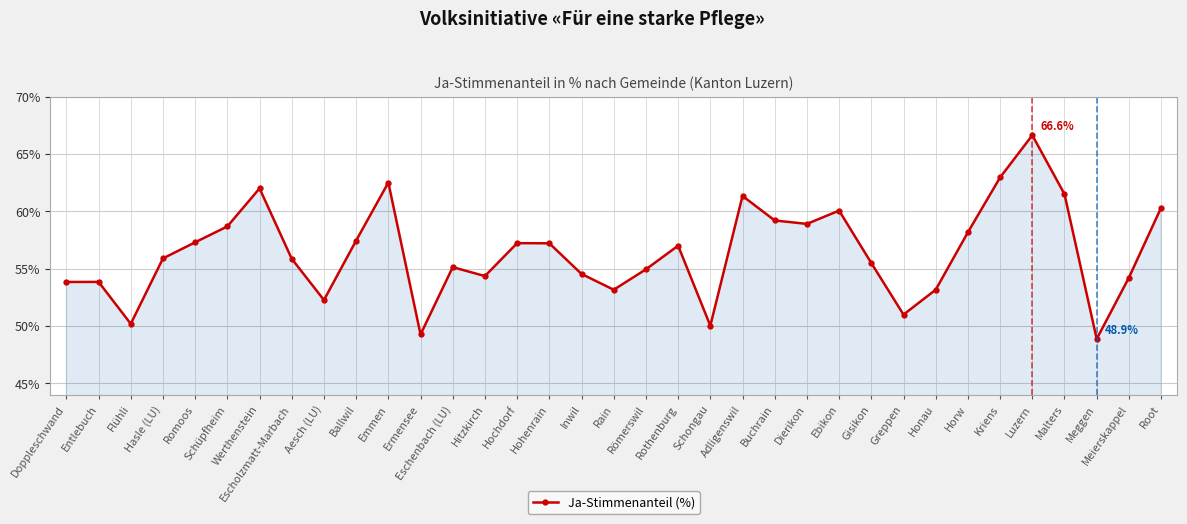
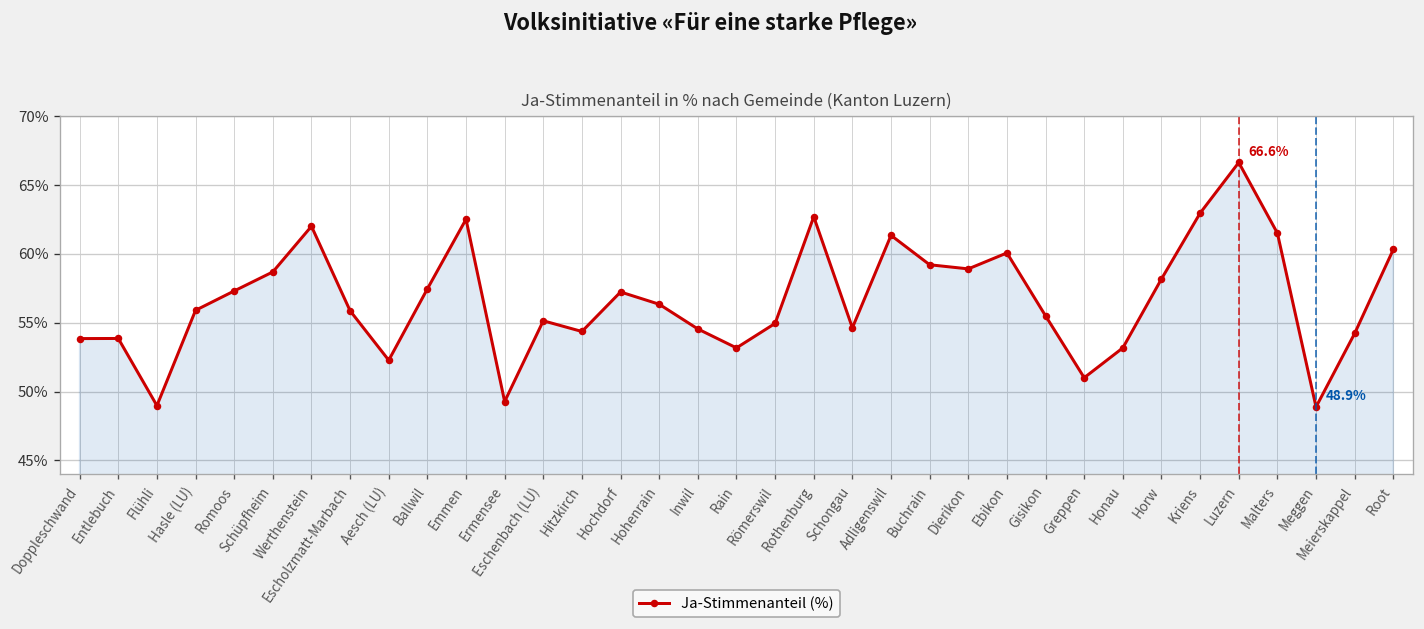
Flühli: 50.2% -> 49.0%
Hohenrain: 57.2% -> 56.3%
Rothenburg: 57.0% -> 62.7%
Schongau: 50.0% -> 54.6%
